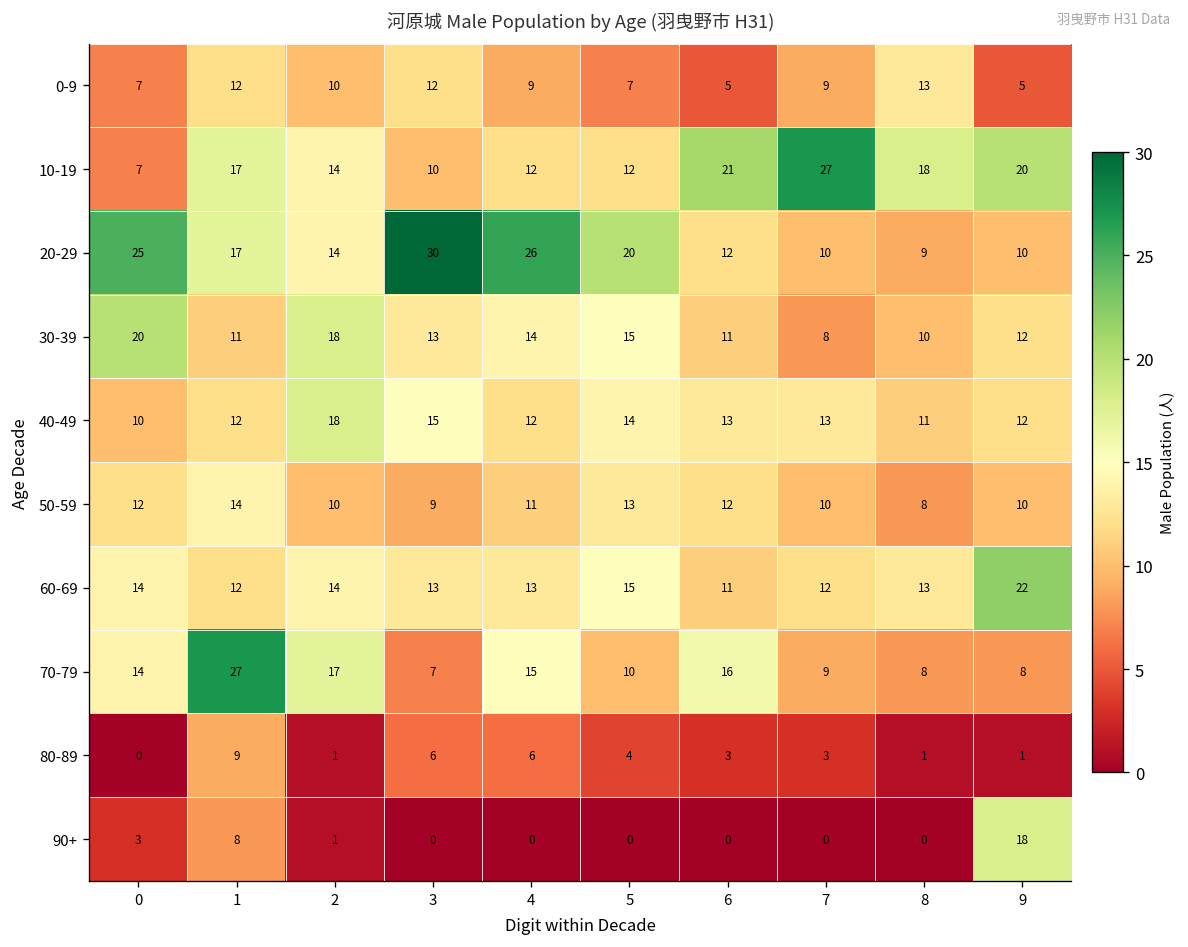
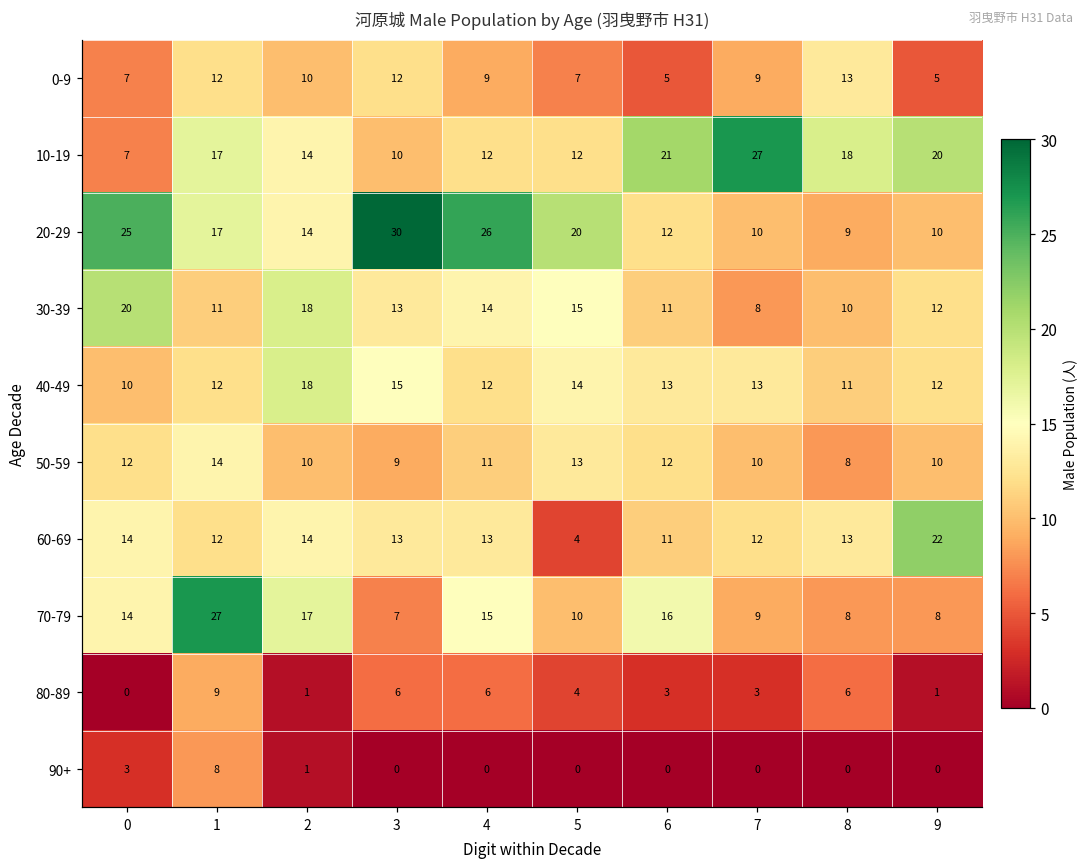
60-69, 5: 15 -> 4
80-89, 8: 1 -> 6
90+, 9: 18 -> 0
